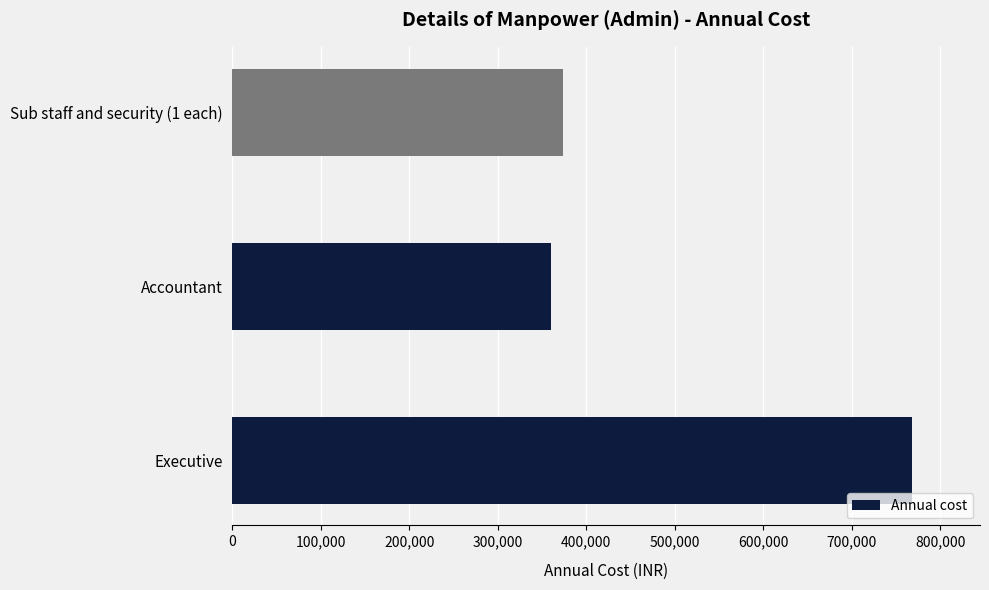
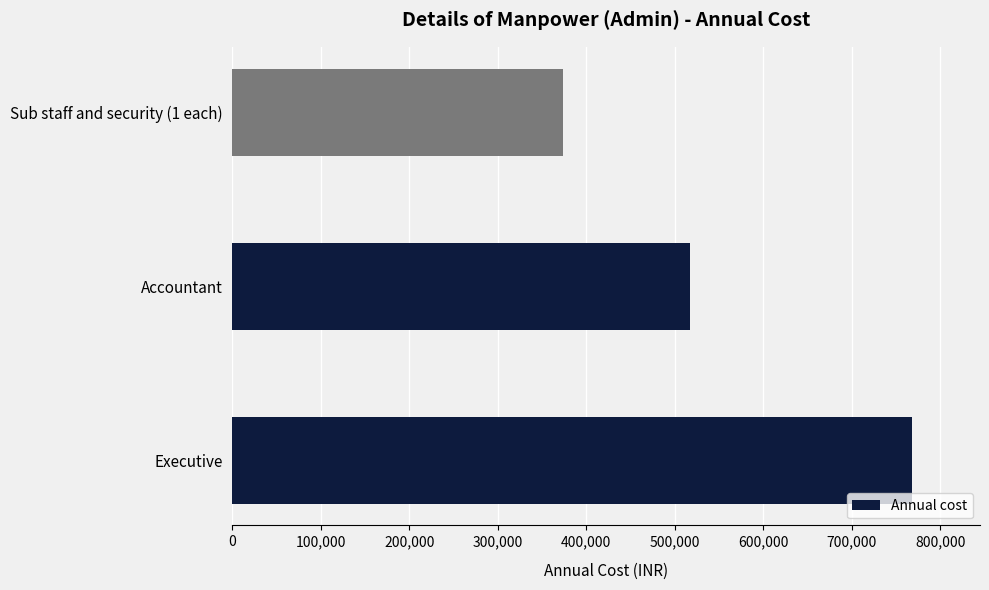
Accountant: 360,000 -> 520,000
